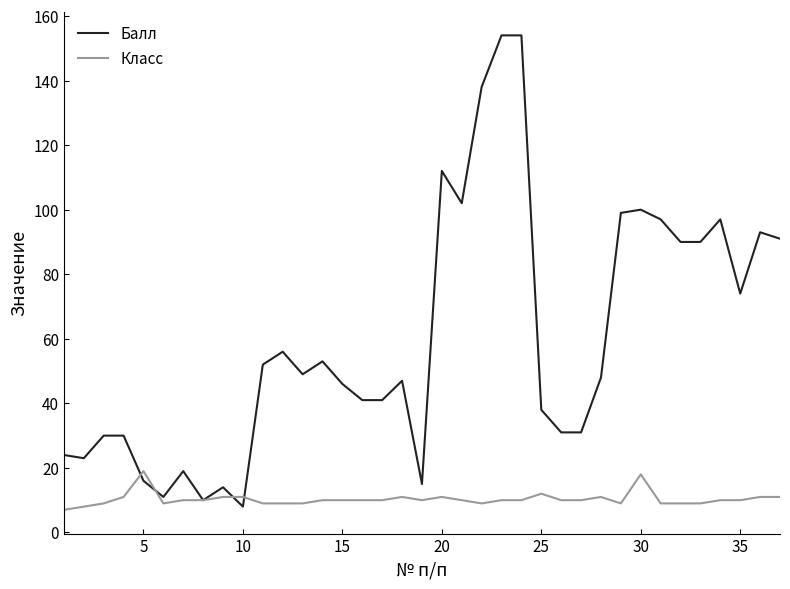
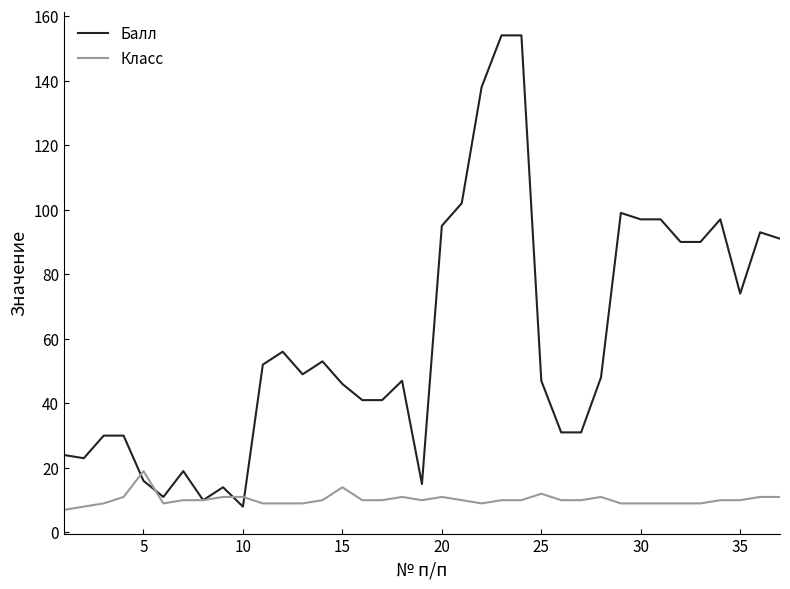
Класс, 15: 10 -> 14
Балл, 20: 112 -> 95
Балл, 25: 38 -> 47
Балл, 30: 100 -> 97
Класс, 30: 18 -> 9
